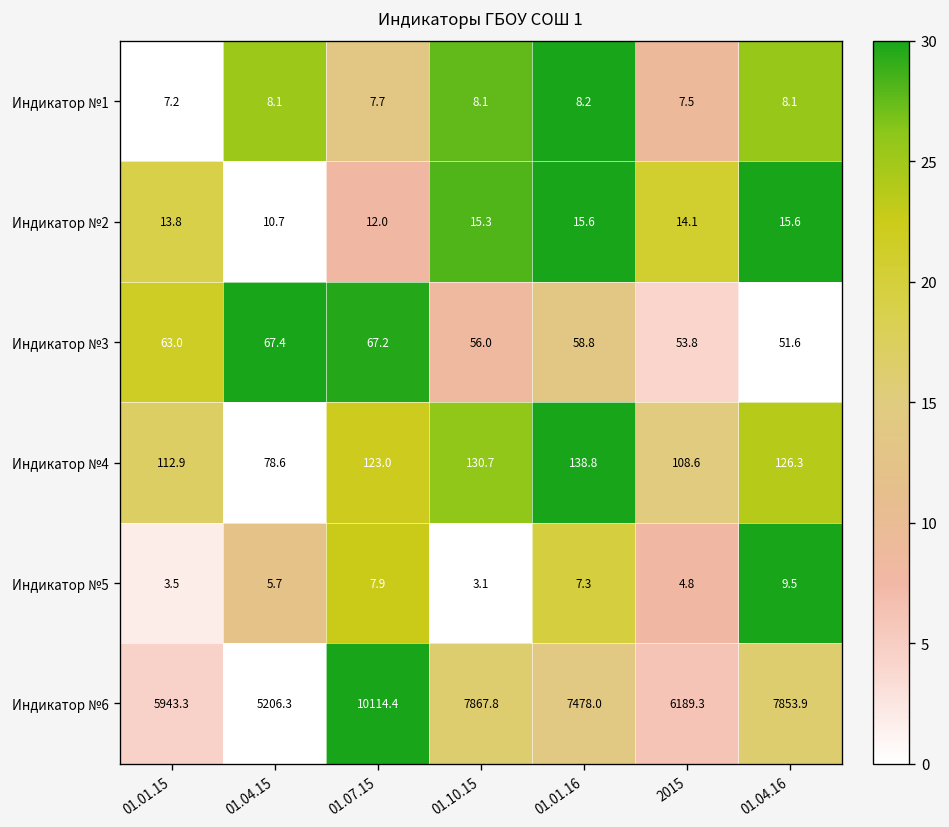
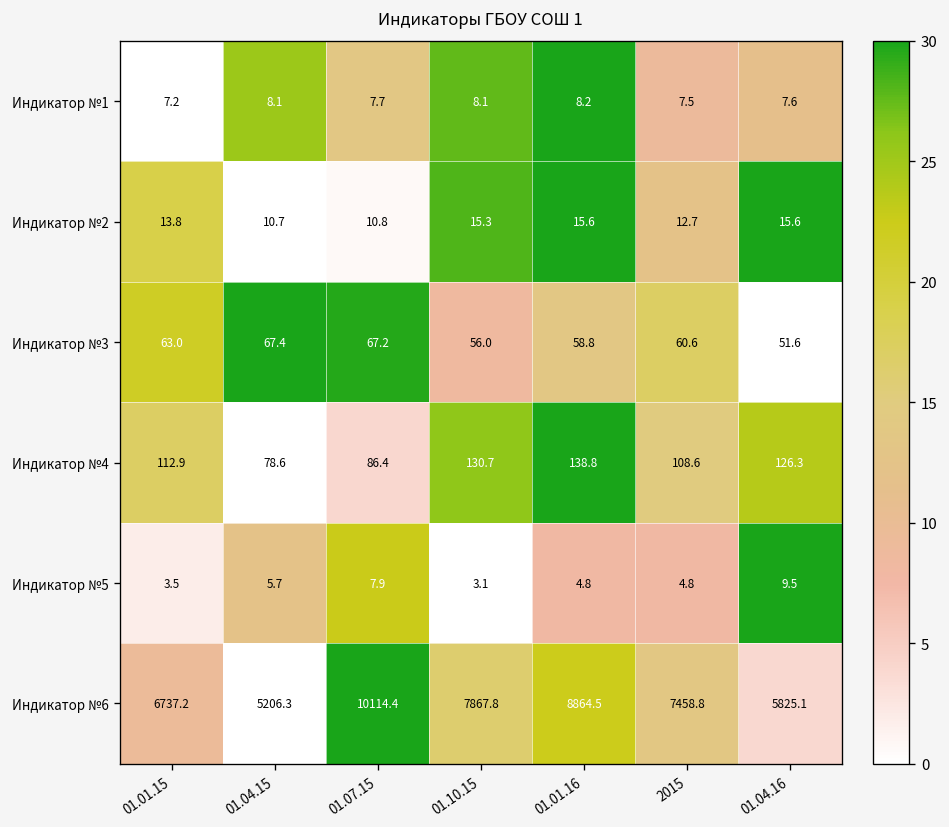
Индикатор №1, 01.04.16: 8.1 -> 7.6
Индикатор №2, 01.07.15: 12.0 -> 10.8
Индикатор №2, 2015: 14.1 -> 12.7
Индикатор №3, 2015: 53.8 -> 60.6
Индикатор №4, 01.07.15: 123.0 -> 86.4
Индикатор №5, 01.01.16: 7.3 -> 4.8
Индикатор №6, 01.01.15: 5943.3 -> 6737.2
Индикатор №6, 01.01.16: 7478.0 -> 8864.5
Индикатор №6, 2015: 6189.3 -> 7458.8
Индикатор №6, 01.04.16: 7853.9 -> 5825.1
